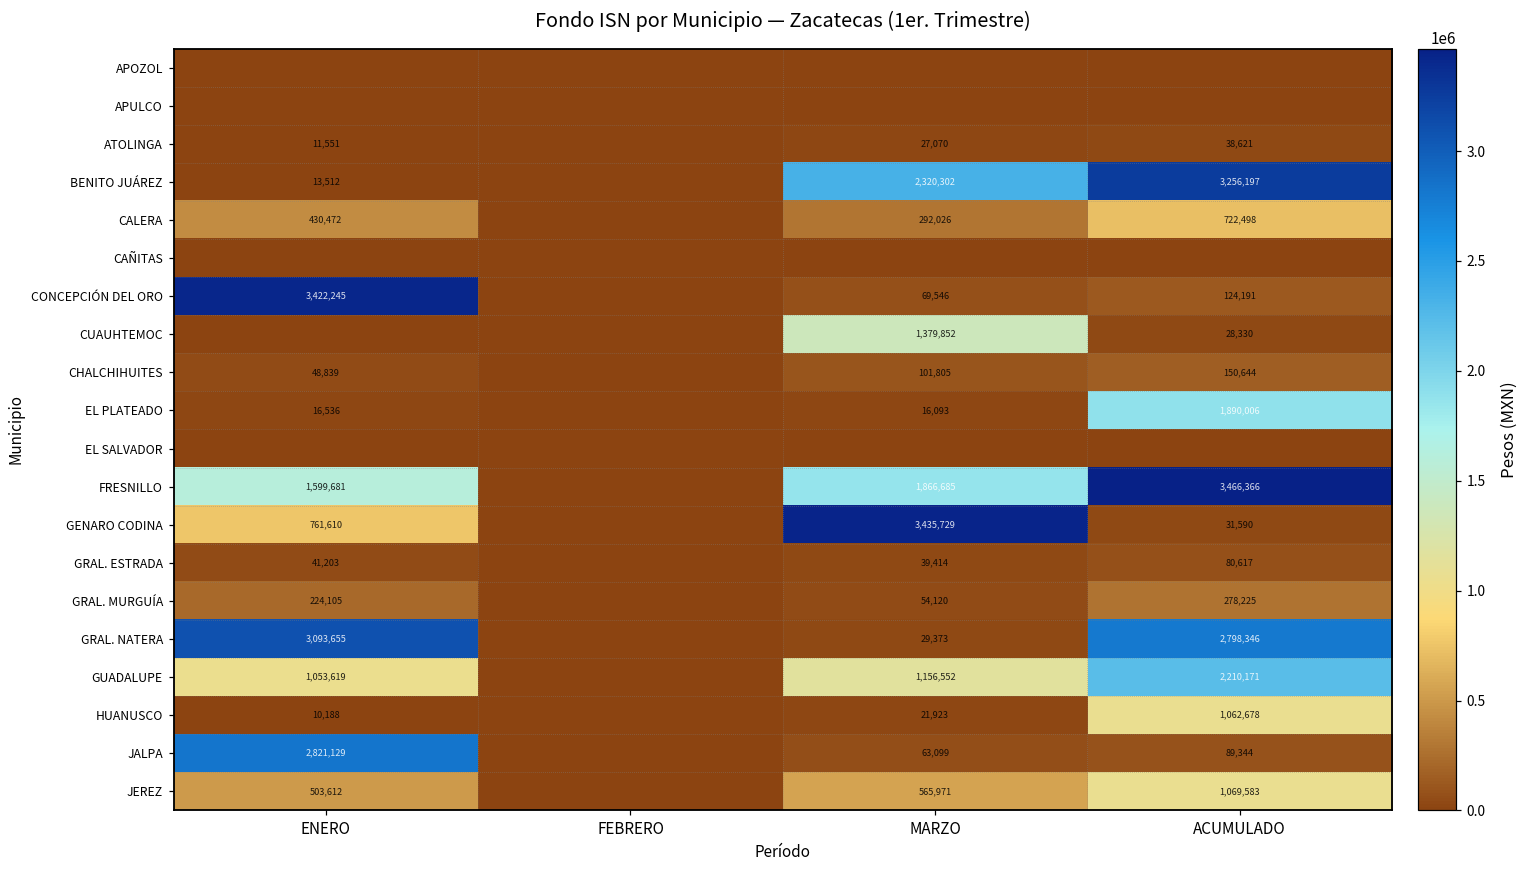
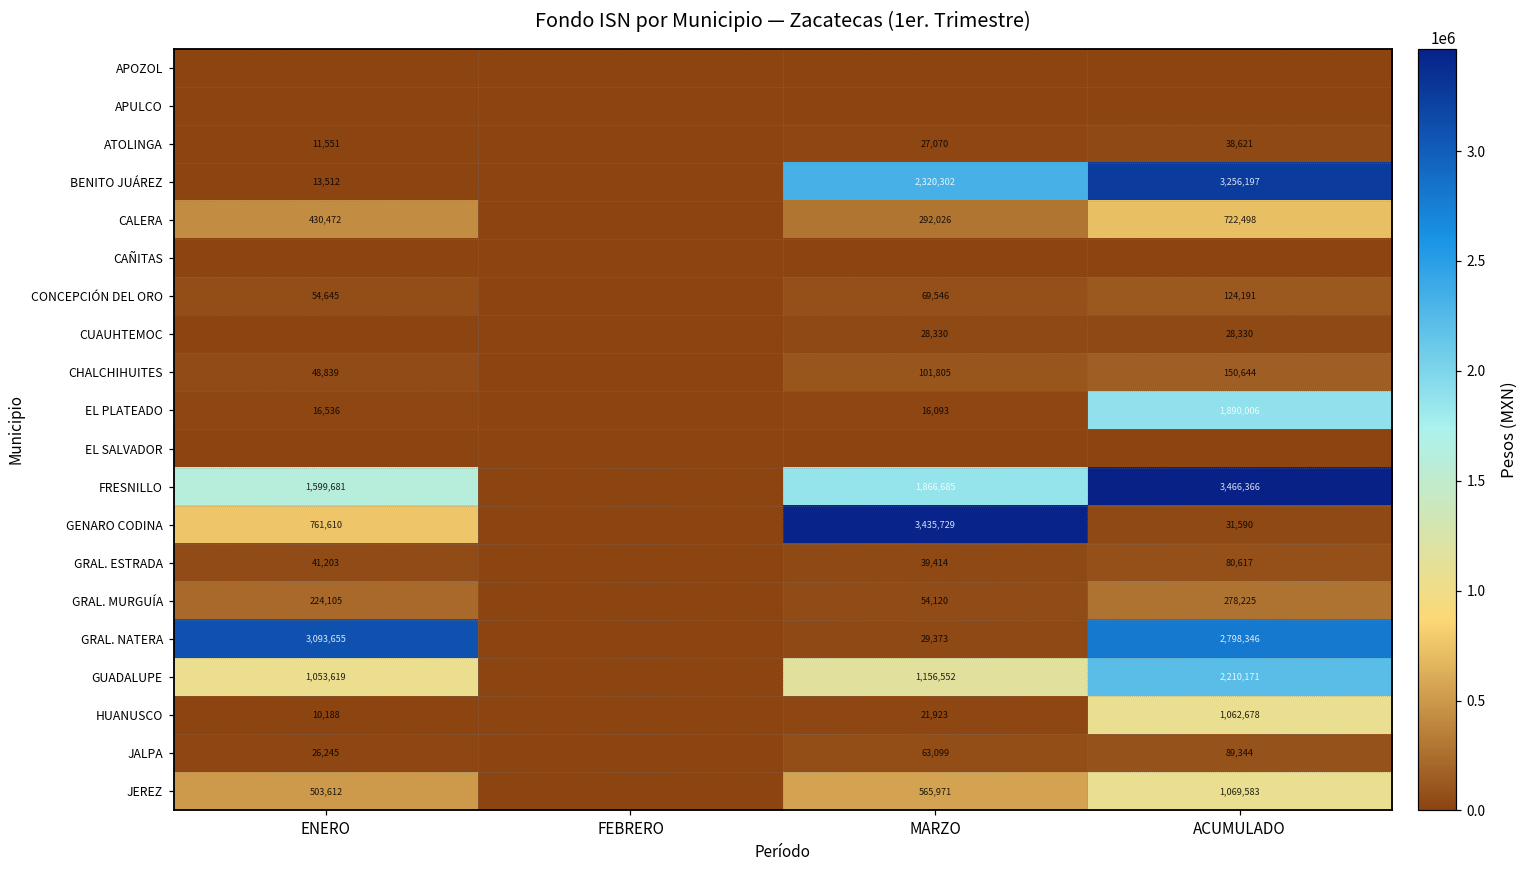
CONCEPCIÓN DEL ORO, ENERO: 3,422,245 -> 54,645
CUAUHTEMOC, MARZO: 1,379,852 -> 28,330
JALPA, ENERO: 2,821,129 -> 26,245
